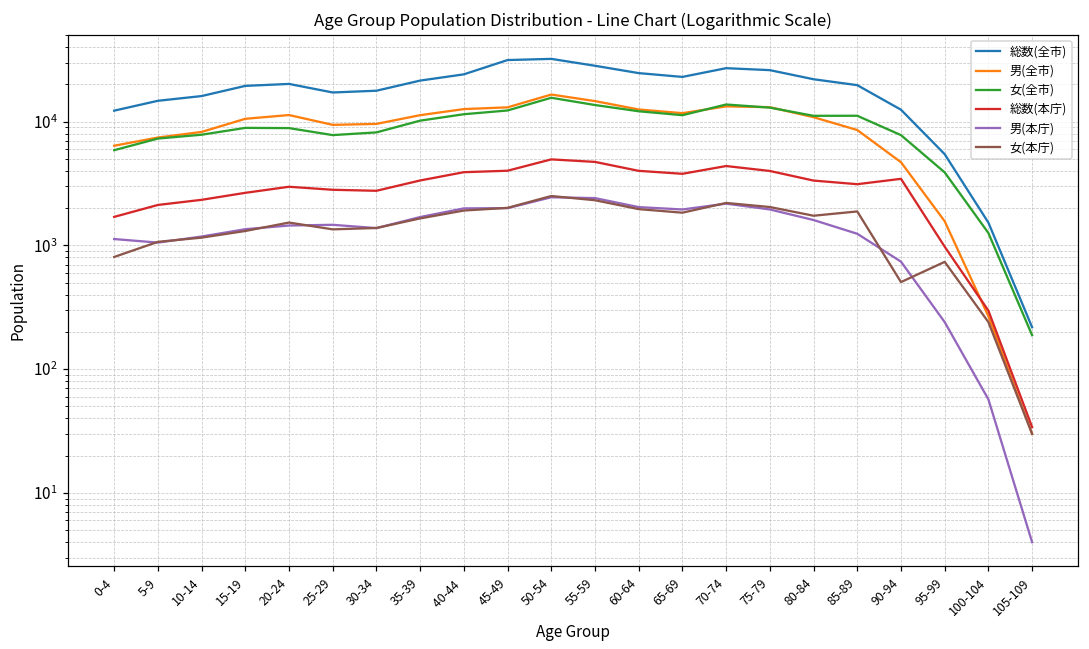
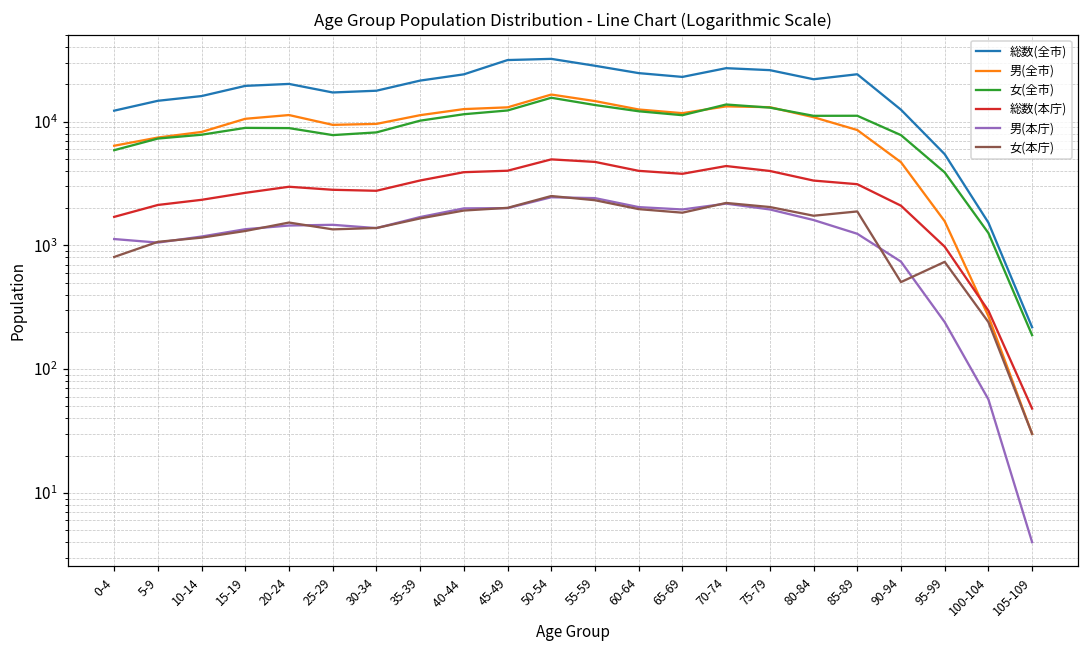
総数(全市), 85-89: 20000 -> 24000
総数(本庁), 90-94: 3400 -> 2100
総数(本庁), 105-109: 34 -> 48
